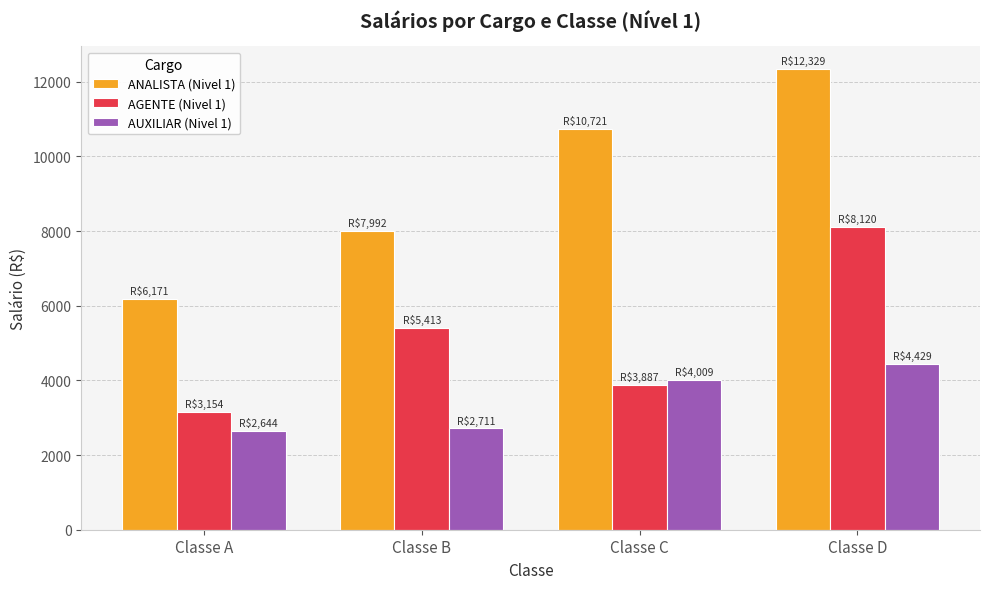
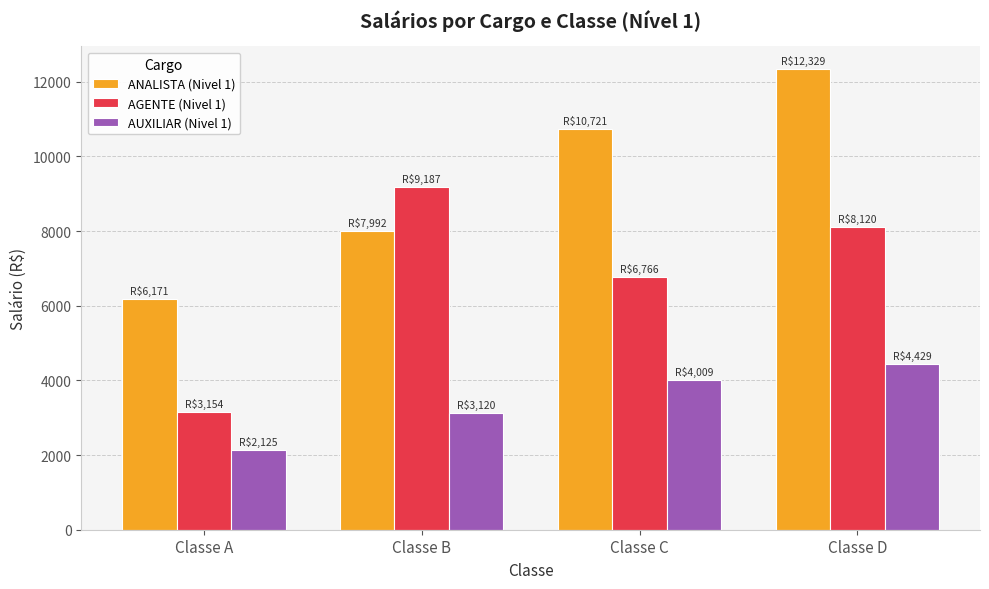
AUXILIAR (Nivel 1), Classe A: $2,644 -> $2,125
AGENTE (Nivel 1), Classe B: $5,413 -> $9,187
AUXILIAR (Nivel 1), Classe B: $2,711 -> $3,120
AGENTE (Nivel 1), Classe C: $3,887 -> $6,766
